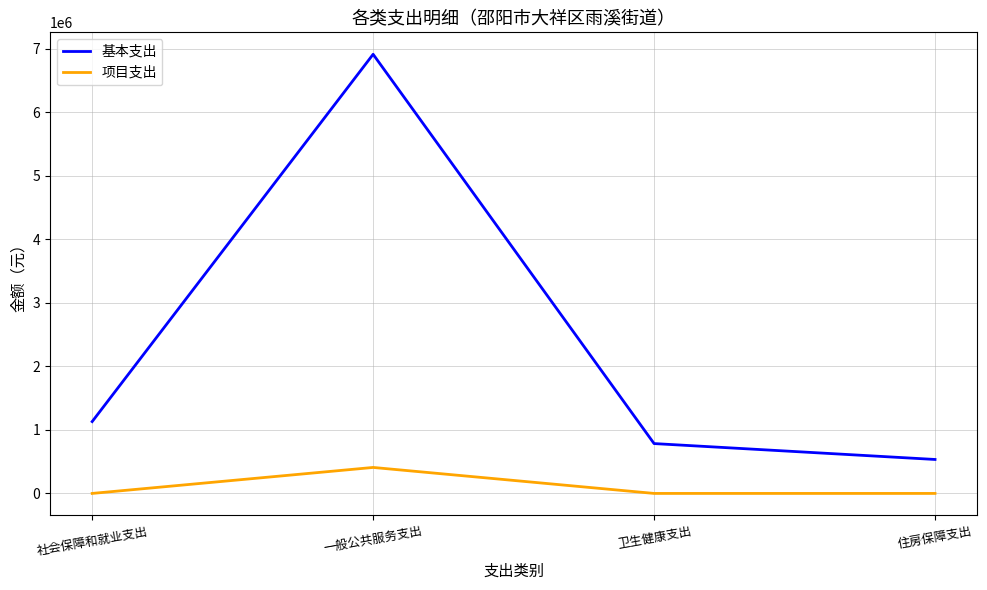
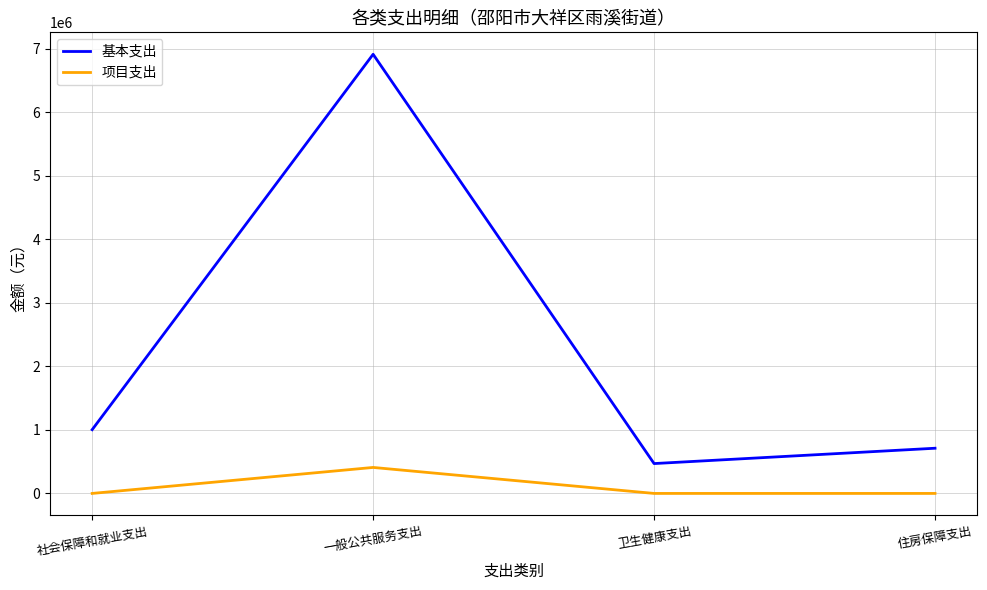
基本支出, 社会保障和就业支出: 1100000 -> 1000000
基本支出, 卫生健康支出: 800000 -> 500000
基本支出, 住房保障支出: 500000 -> 700000
